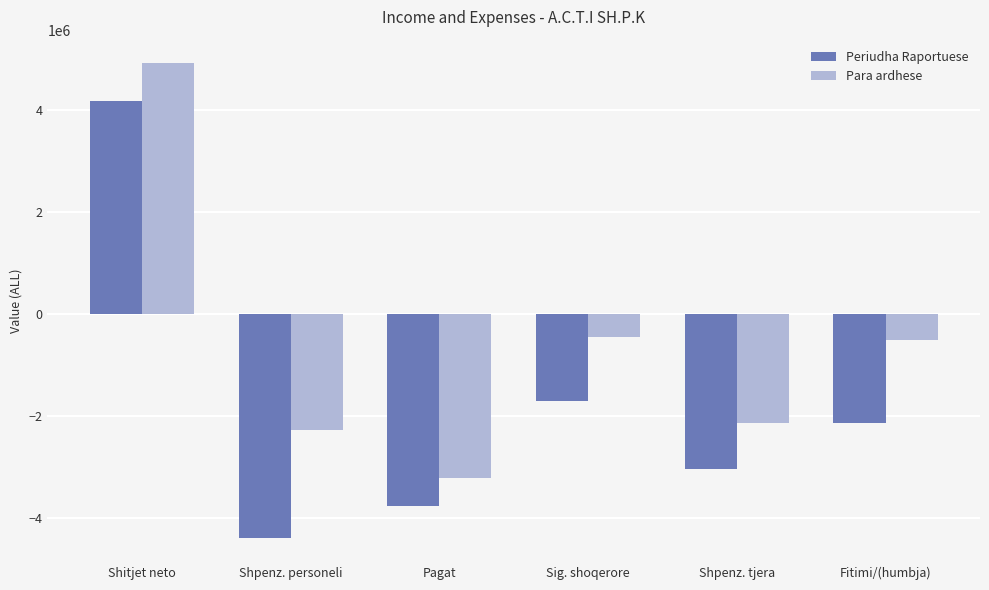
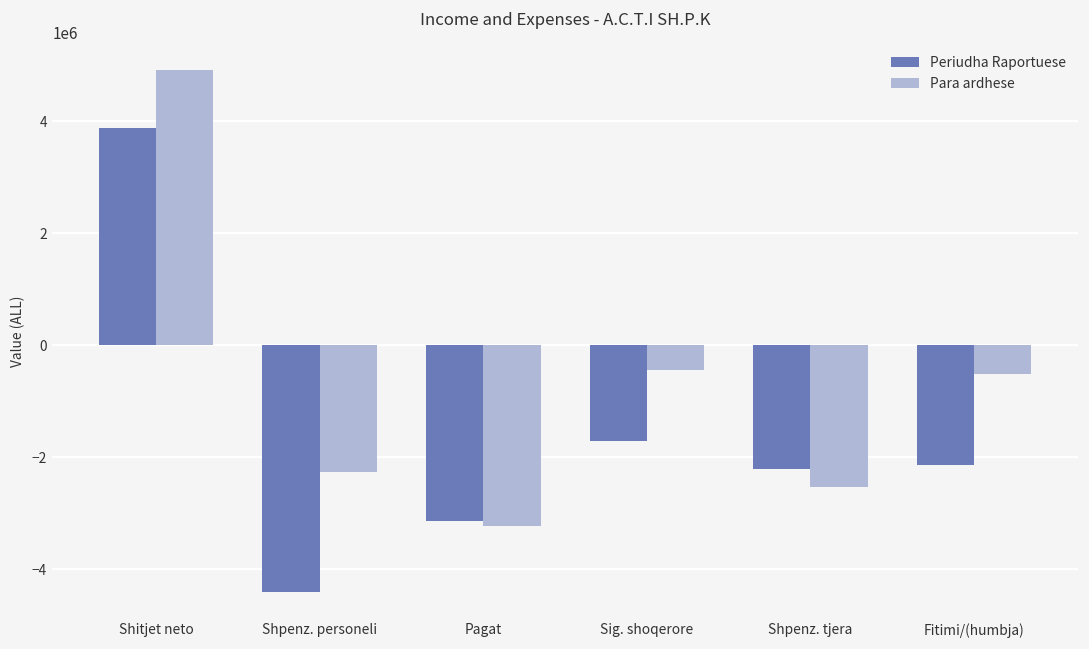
Periudha Raportuese, Shitjet neto: 4200000 -> 3900000
Periudha Raportuese, Pagat: -3800000 -> -3100000
Periudha Raportuese, Shpenz. tjera: -3000000 -> -2200000
Para ardhese, Shpenz. tjera: -2100000 -> -2500000
